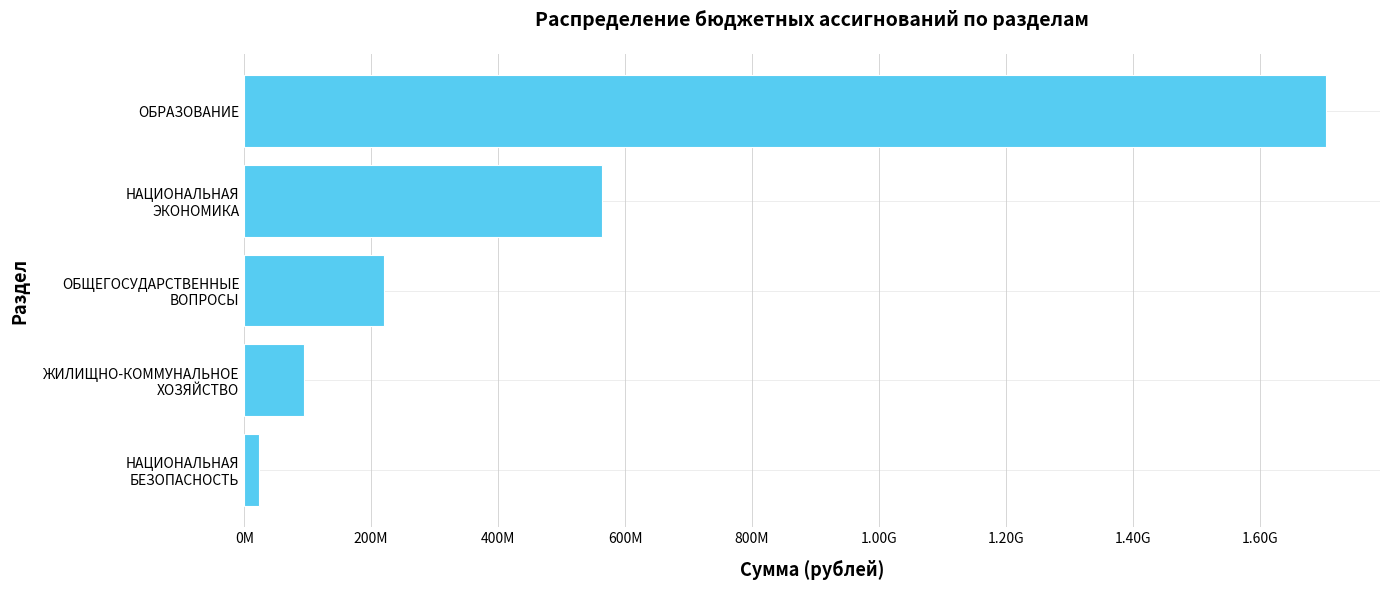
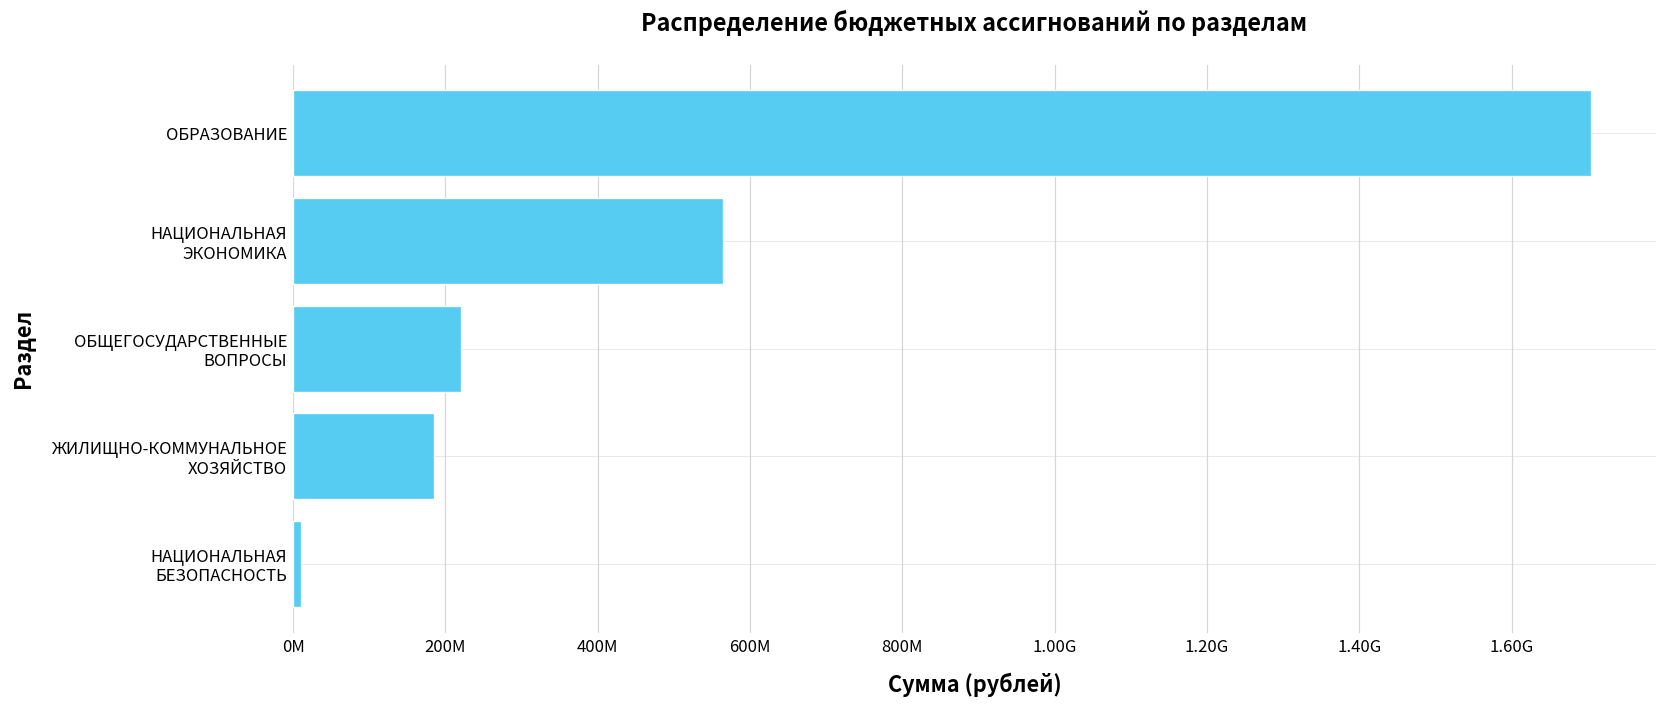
ЖИЛИЩНО-КОММУНАЛЬНОЕ ХОЗЯЙСТВО: 90000000 -> 180000000
НАЦИОНАЛЬНАЯ БЕЗОПАСНОСТЬ: 20000000 -> 10000000
